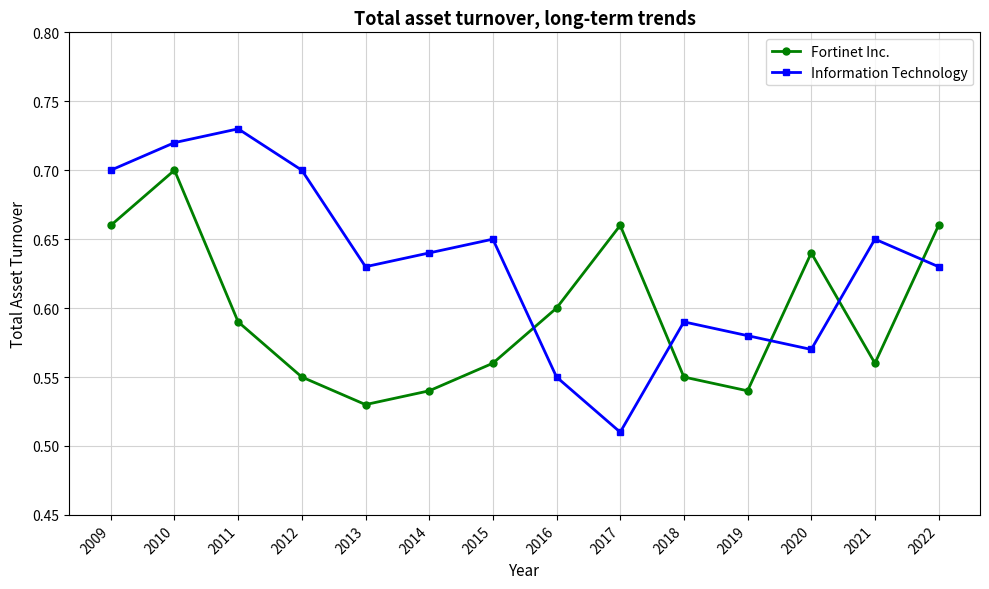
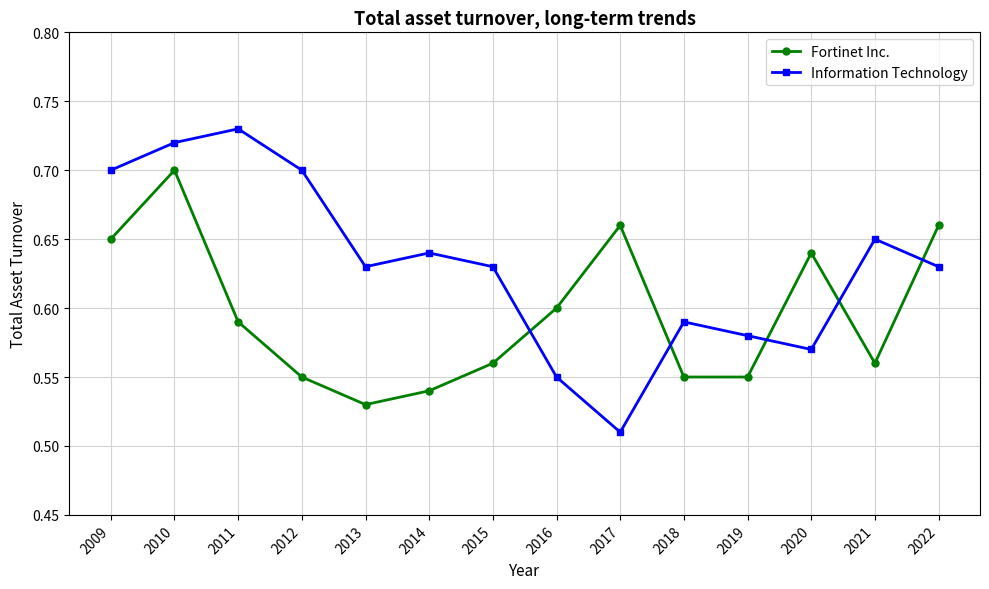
Fortinet Inc., 2009: 0.66 -> 0.65
Information Technology, 2015: 0.65 -> 0.63
Fortinet Inc., 2019: 0.54 -> 0.55
